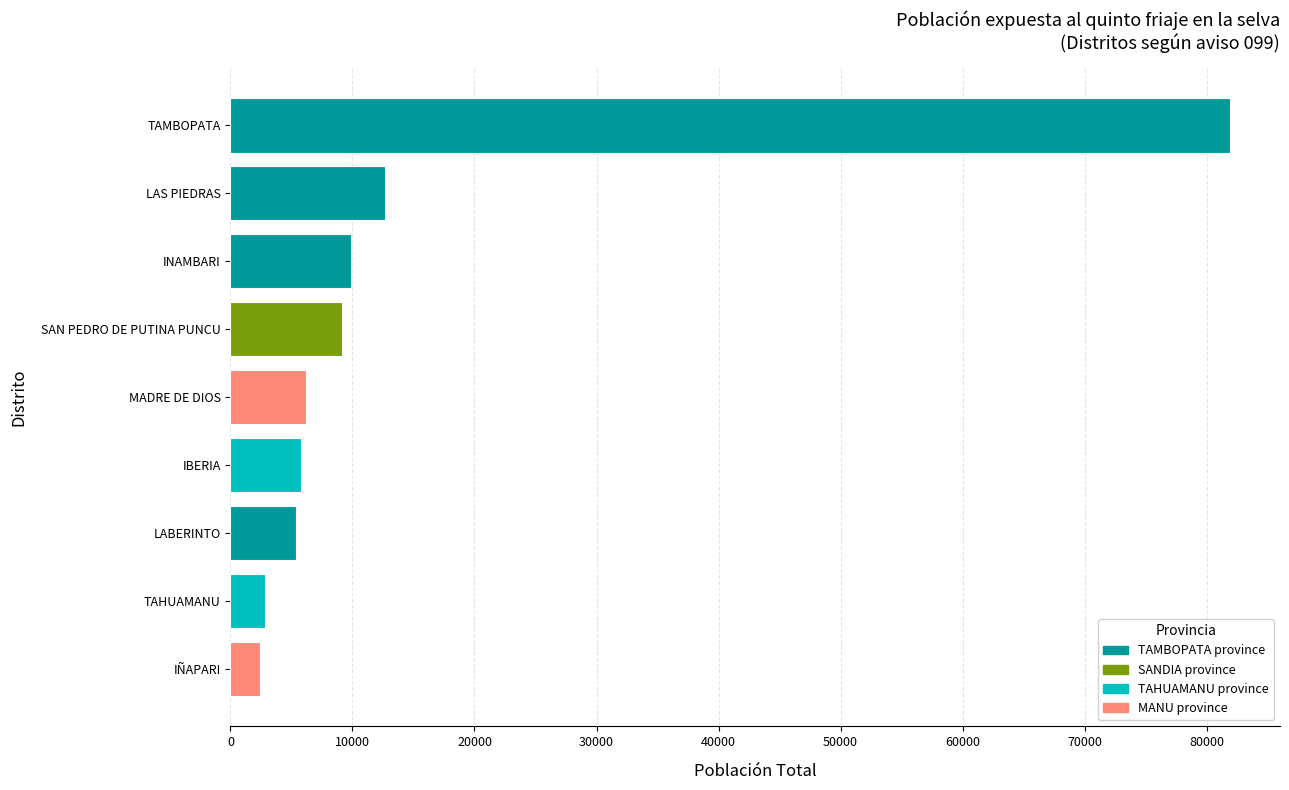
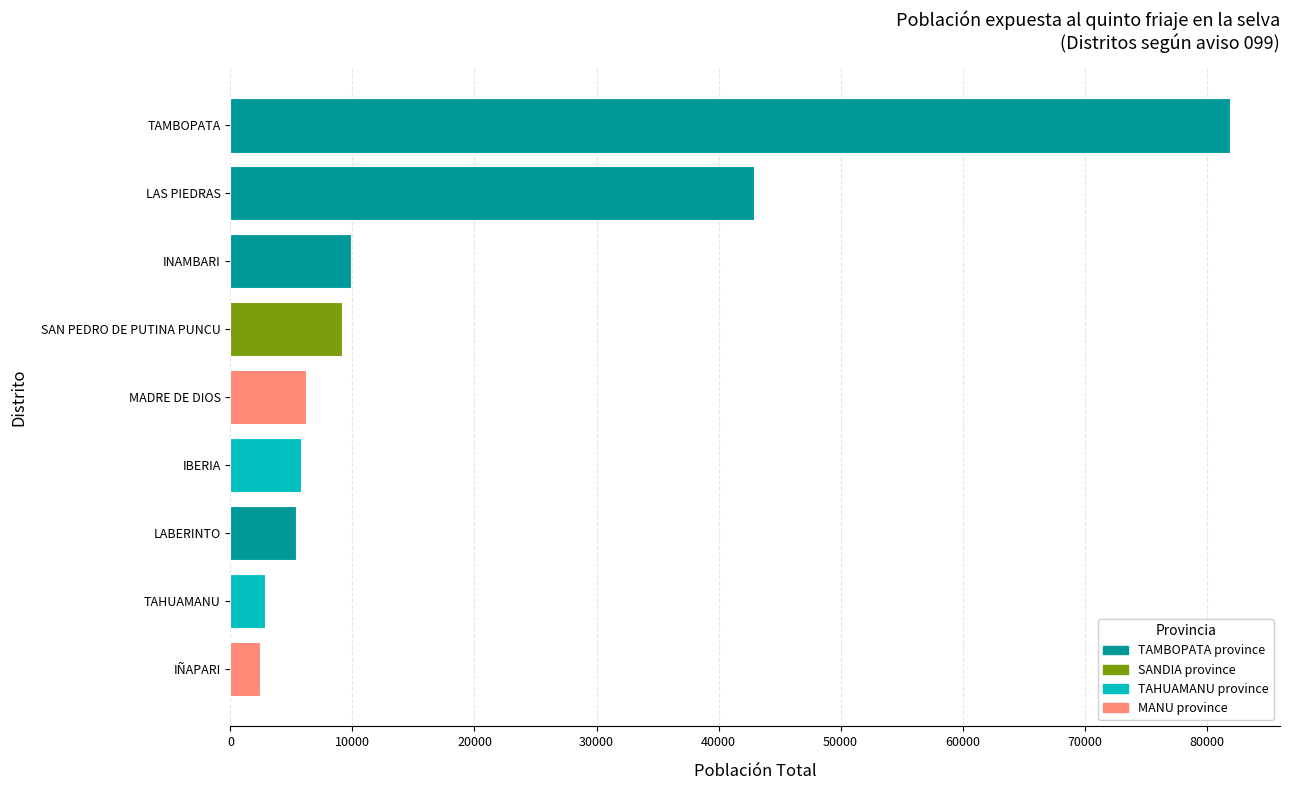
LAS PIEDRAS: 12600 -> 42900
